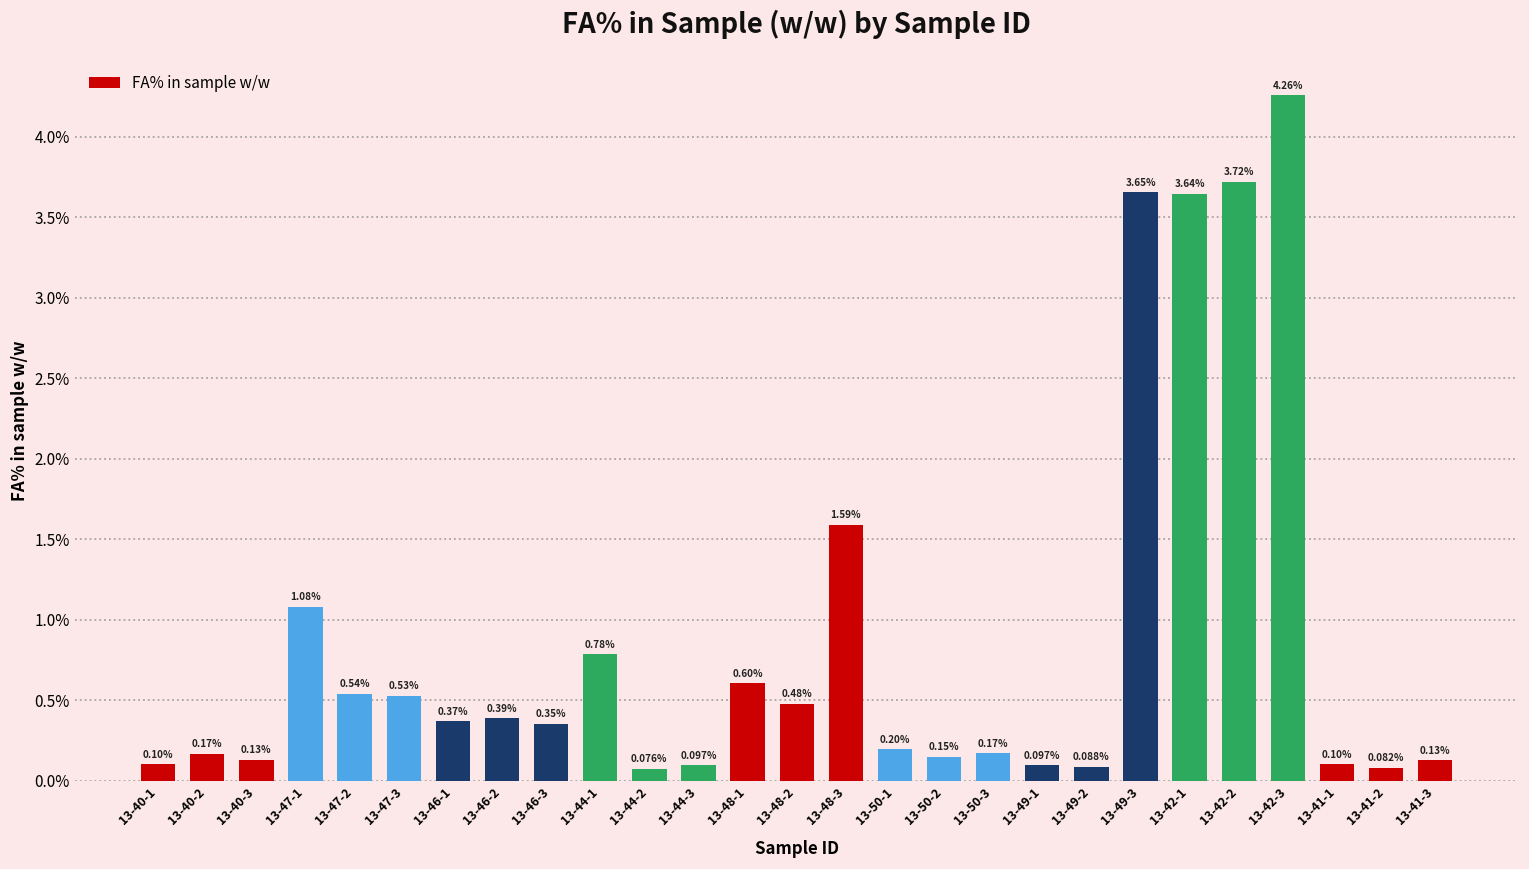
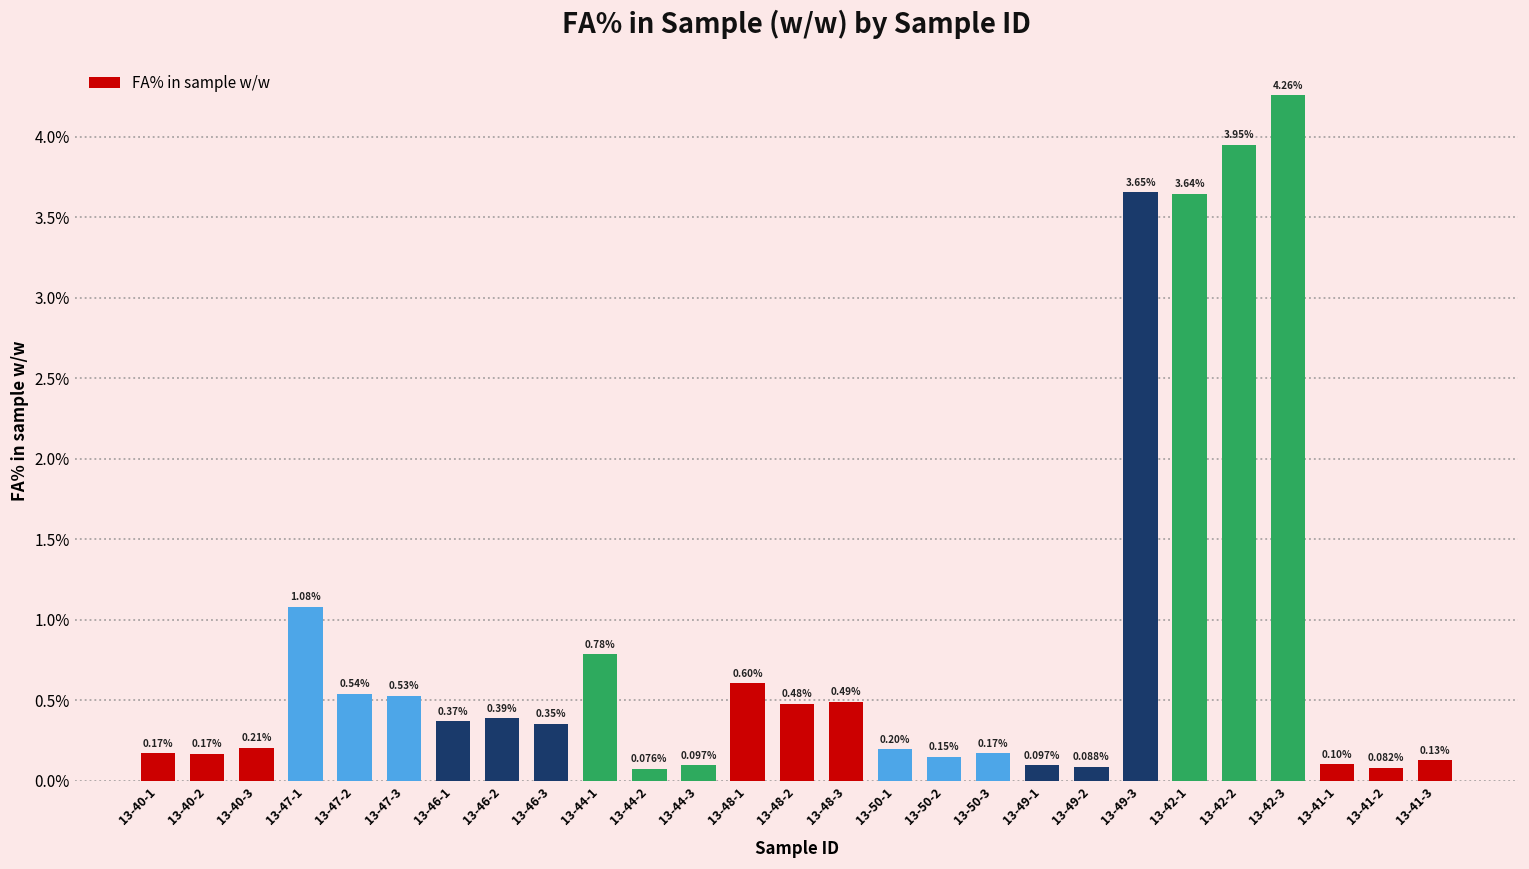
13-40-1: 0.10% -> 0.17%
13-40-3: 0.13% -> 0.21%
13-48-3: 1.59% -> 0.49%
13-42-2: 3.72% -> 3.95%
